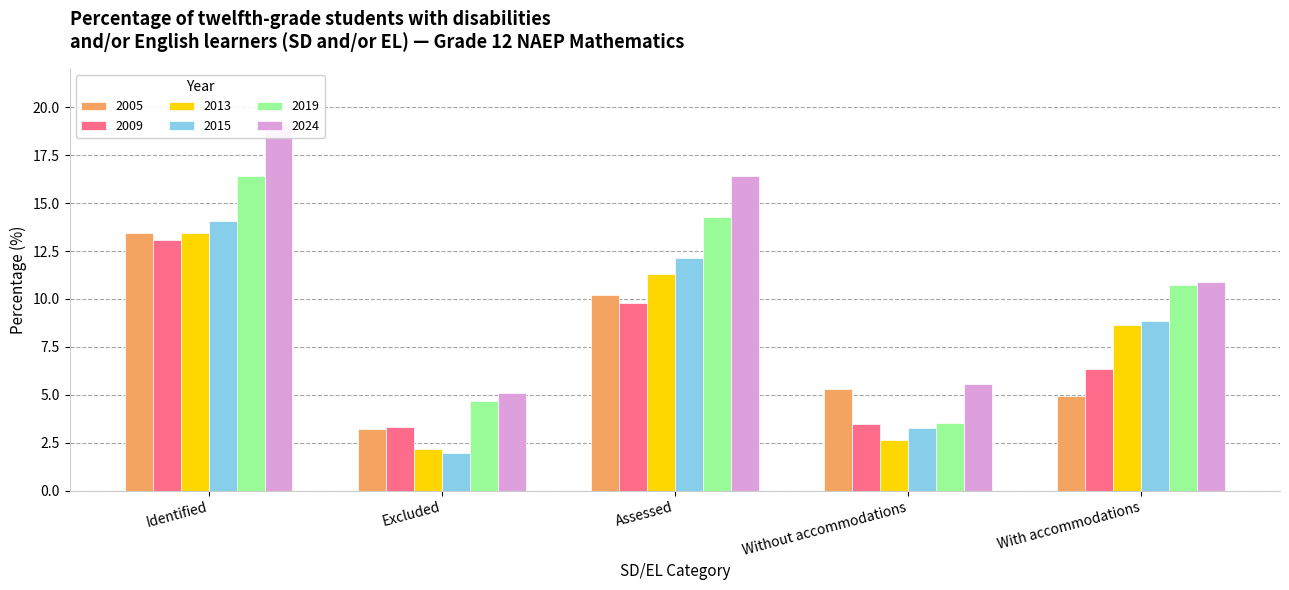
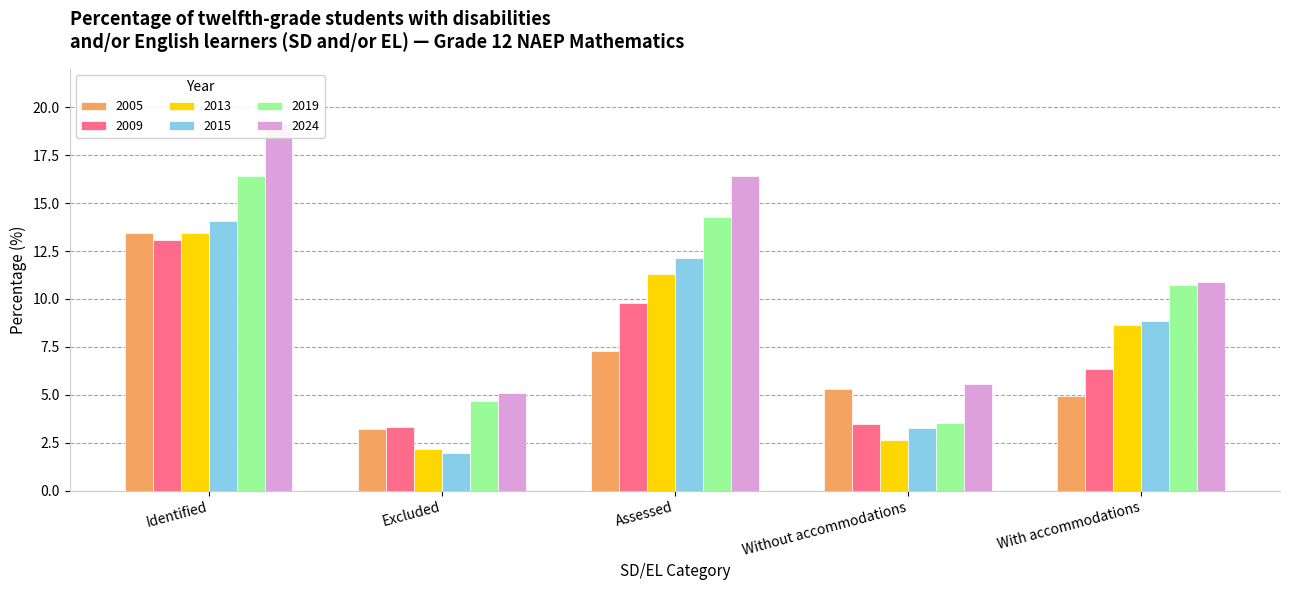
2005, Assessed: 10.2 -> 7.3
